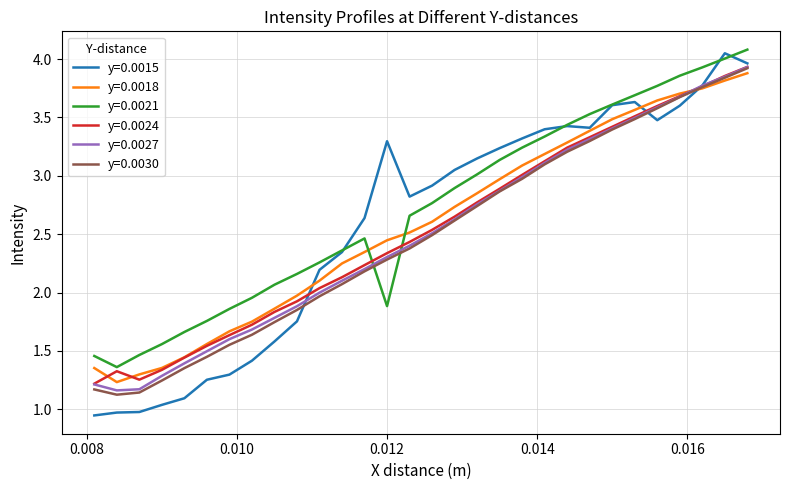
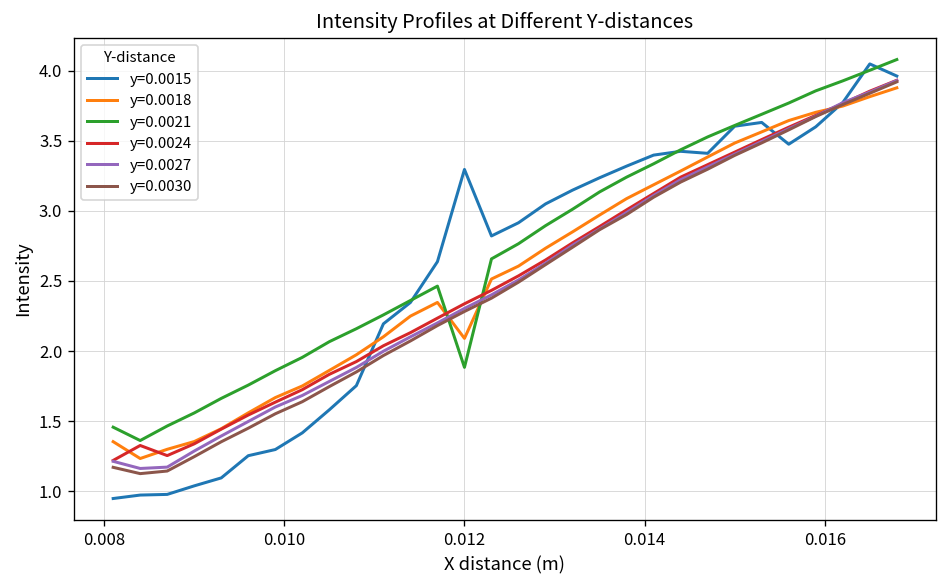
y=0.0018, 0.012: 2.45 -> 2.09
